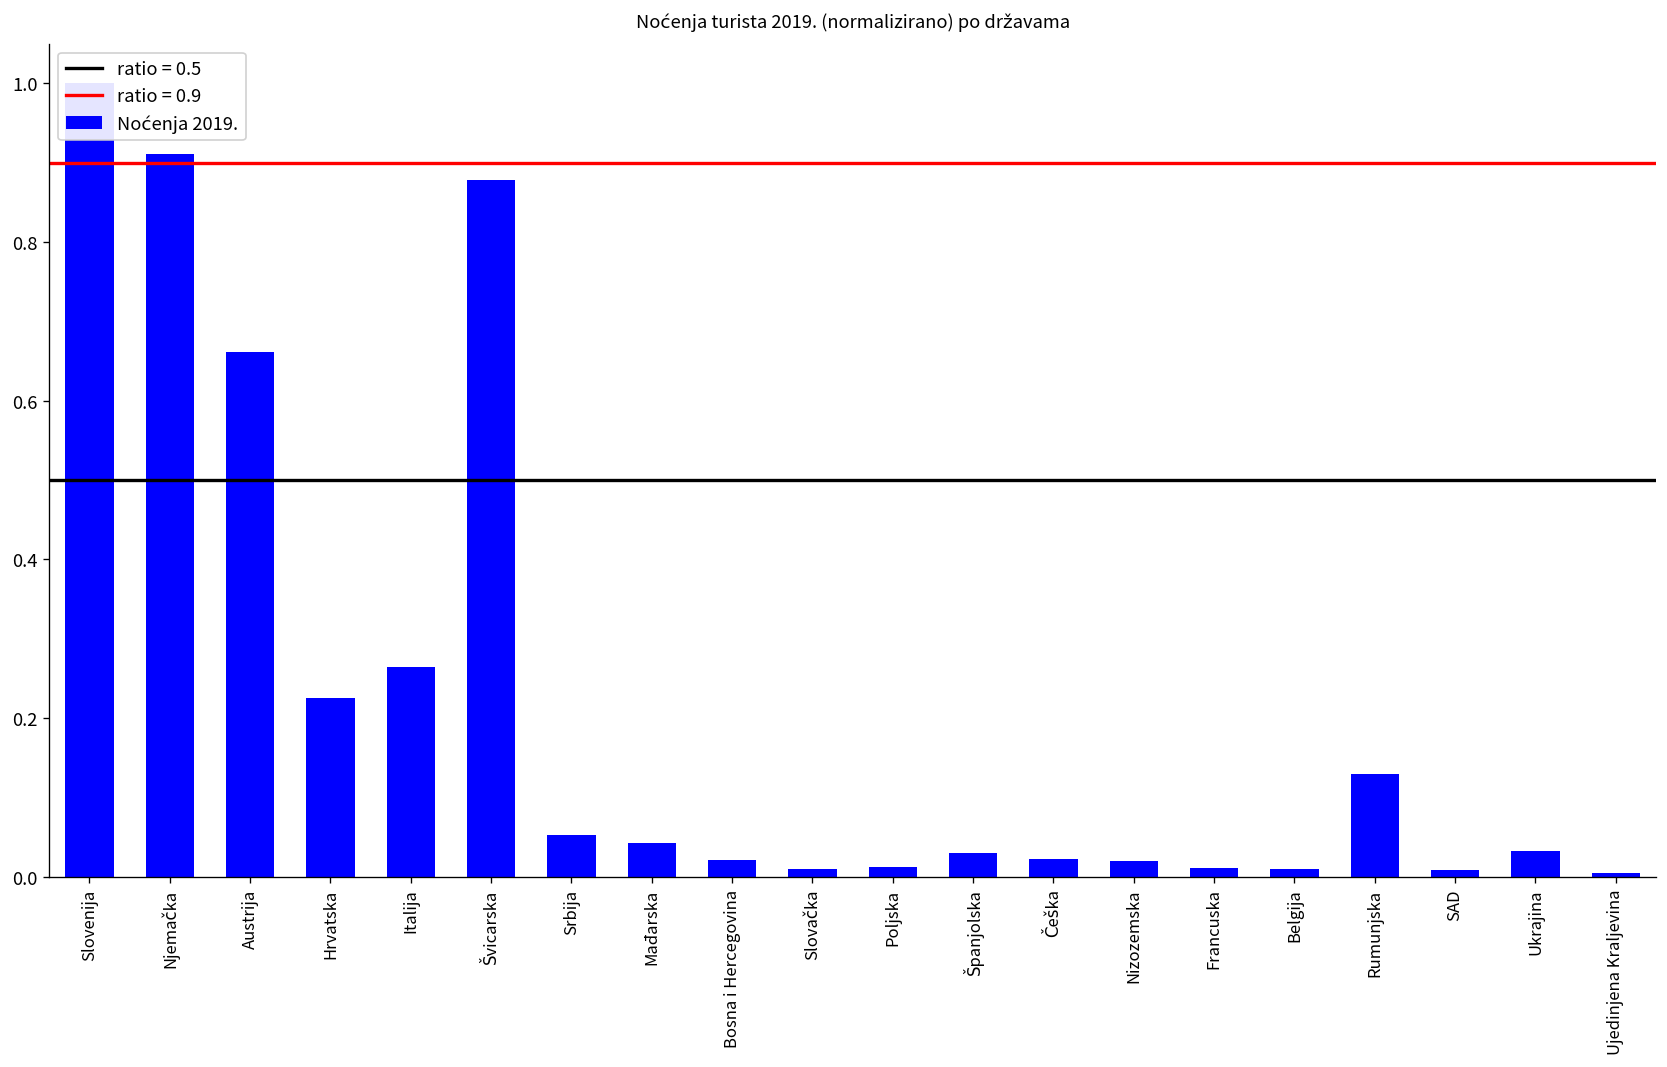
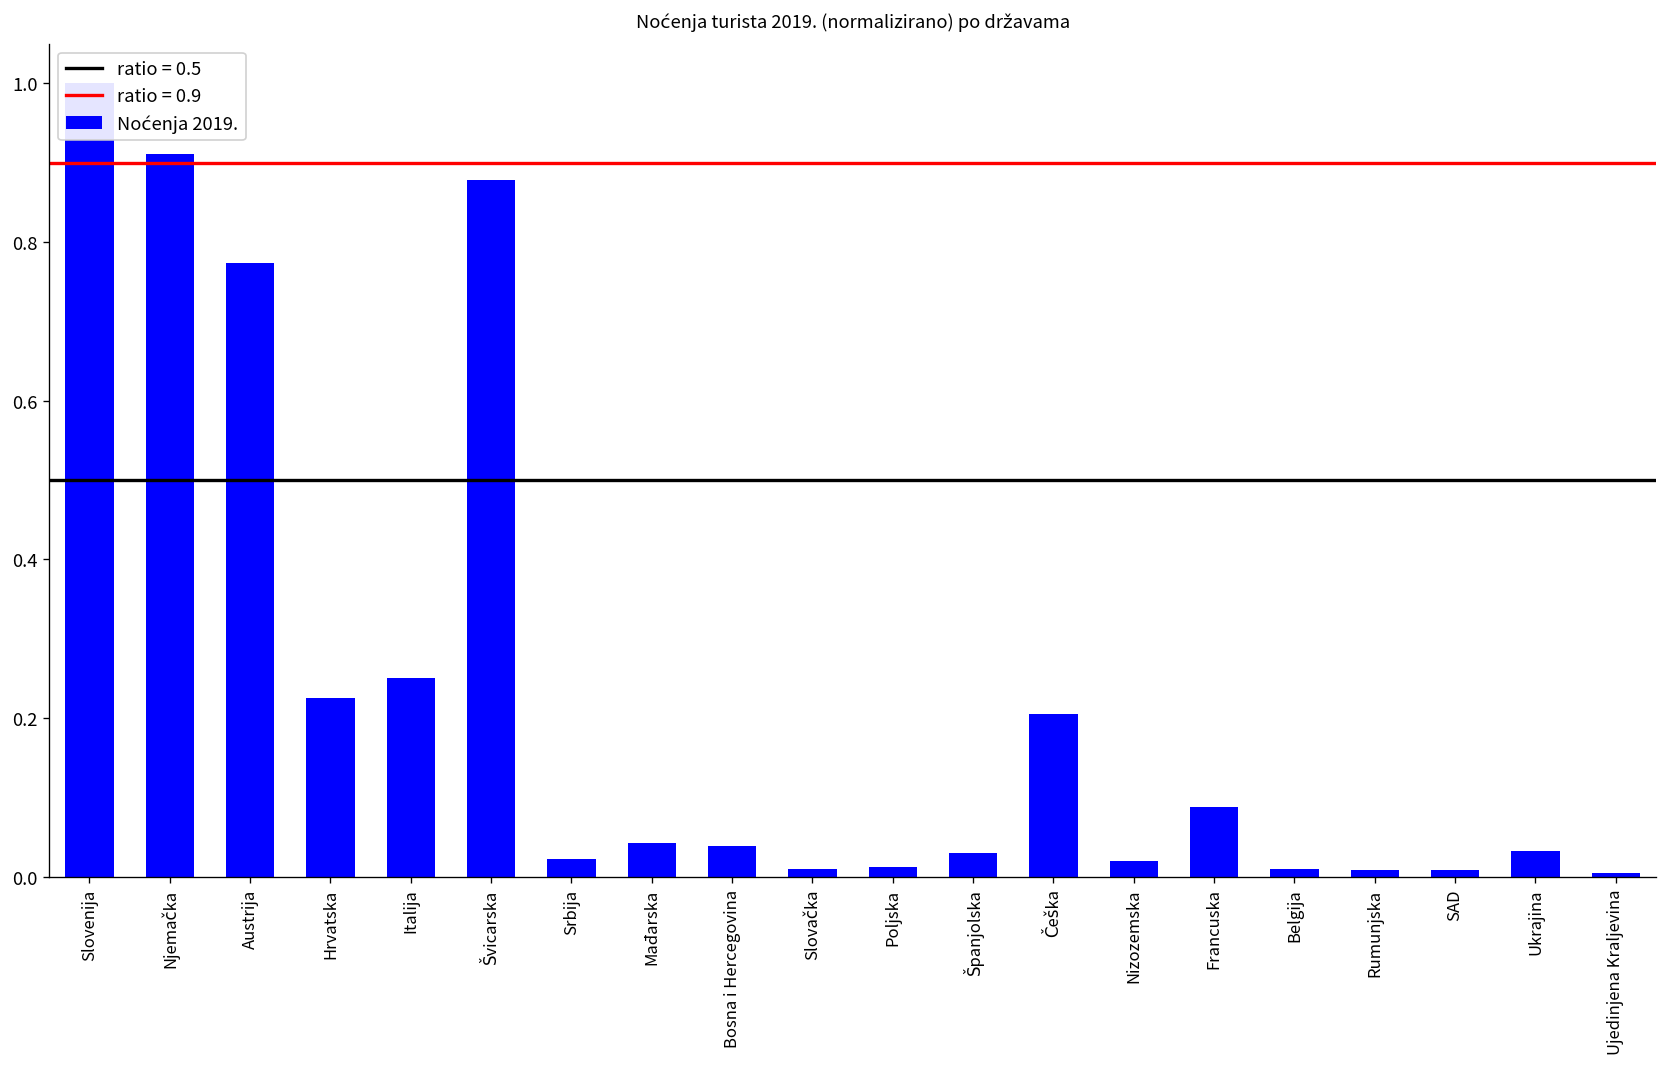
Austrija: 0.66 -> 0.77
Italija: 0.26 -> 0.25
Srbija: 0.05 -> 0.02
Bosna i Hercegovina: 0.02 -> 0.04
Češka: 0.02 -> 0.20
Francuska: 0.01 -> 0.09
Rumunjska: 0.13 -> 0.01
